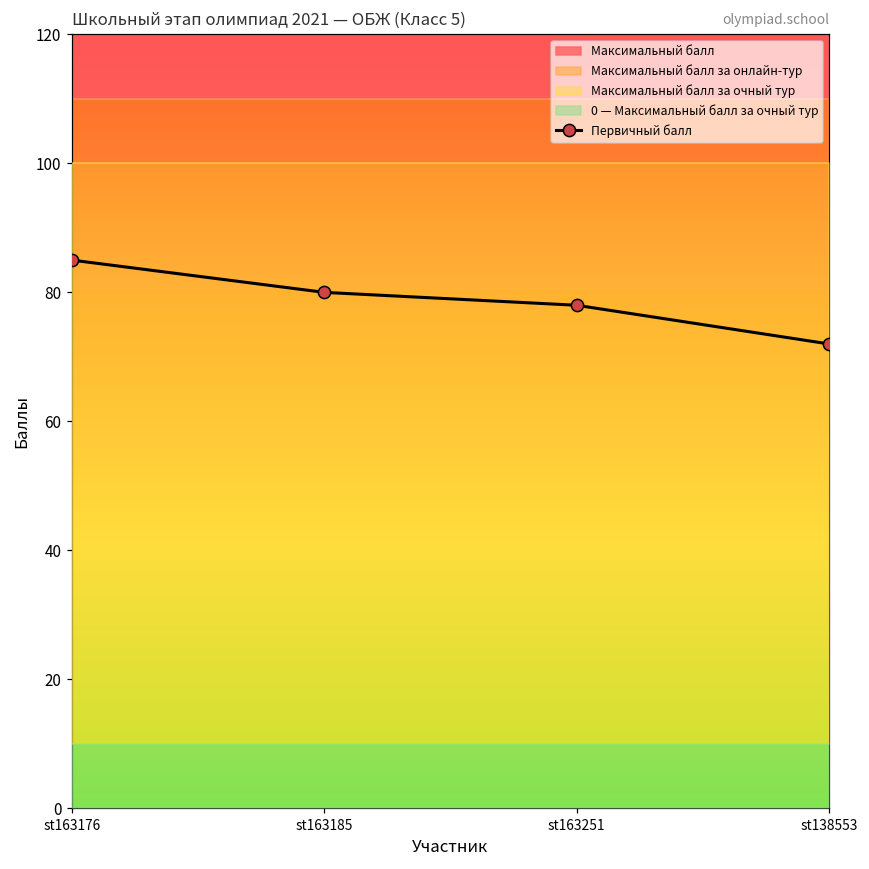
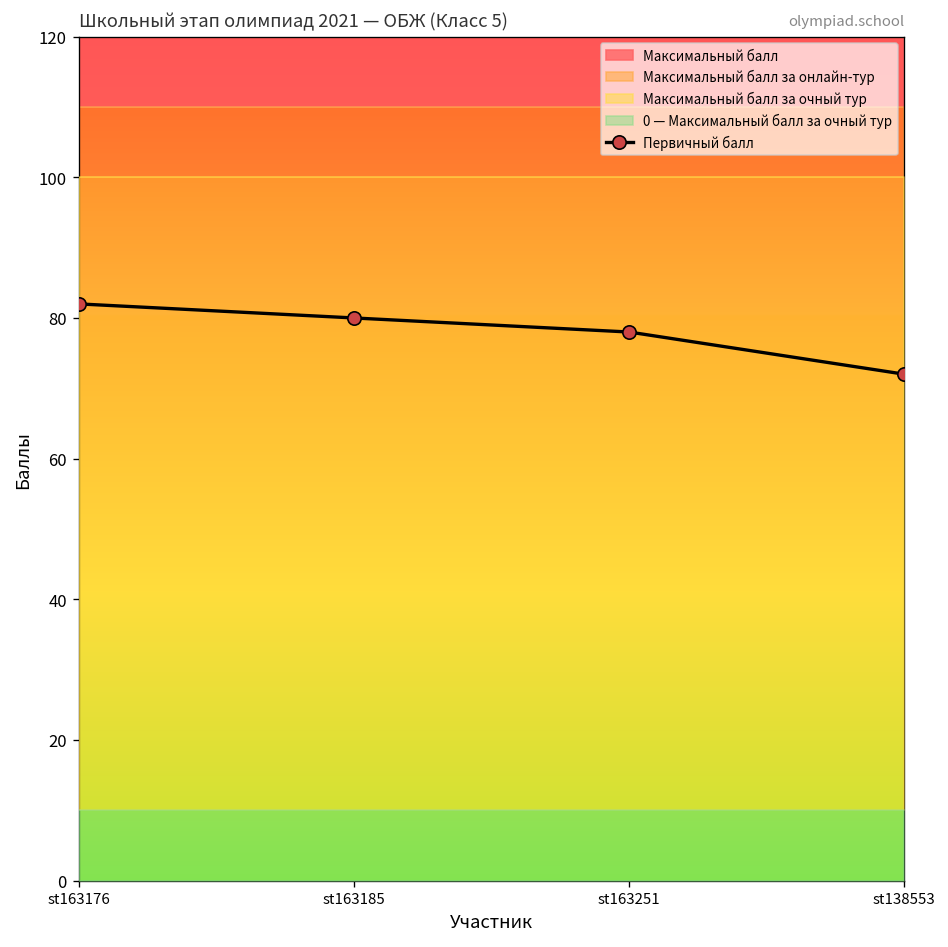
Первичный балл, st163176: 85 -> 82
